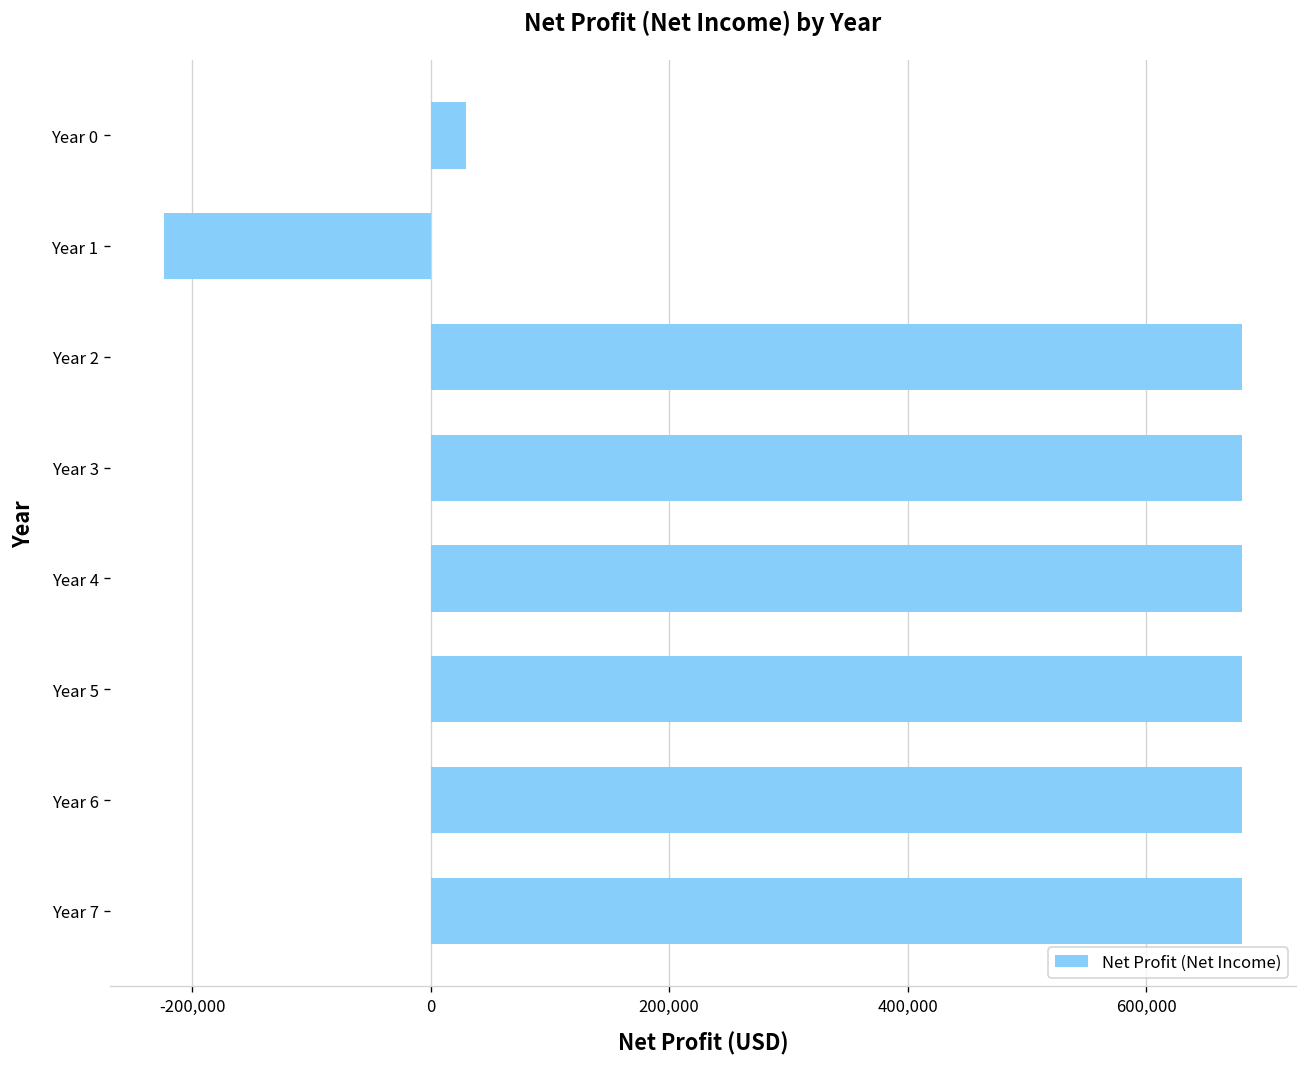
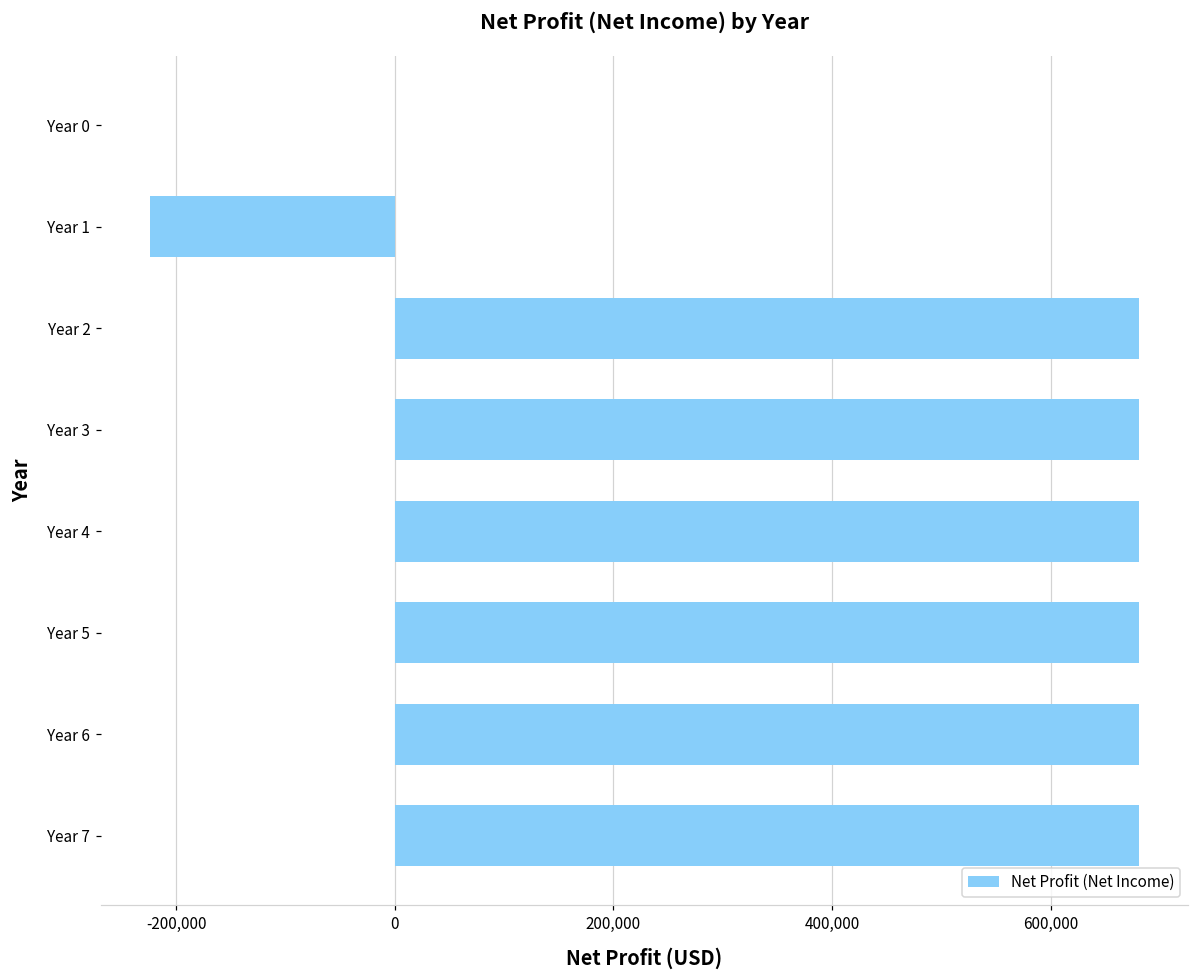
Year 0: 30,000 -> 0
